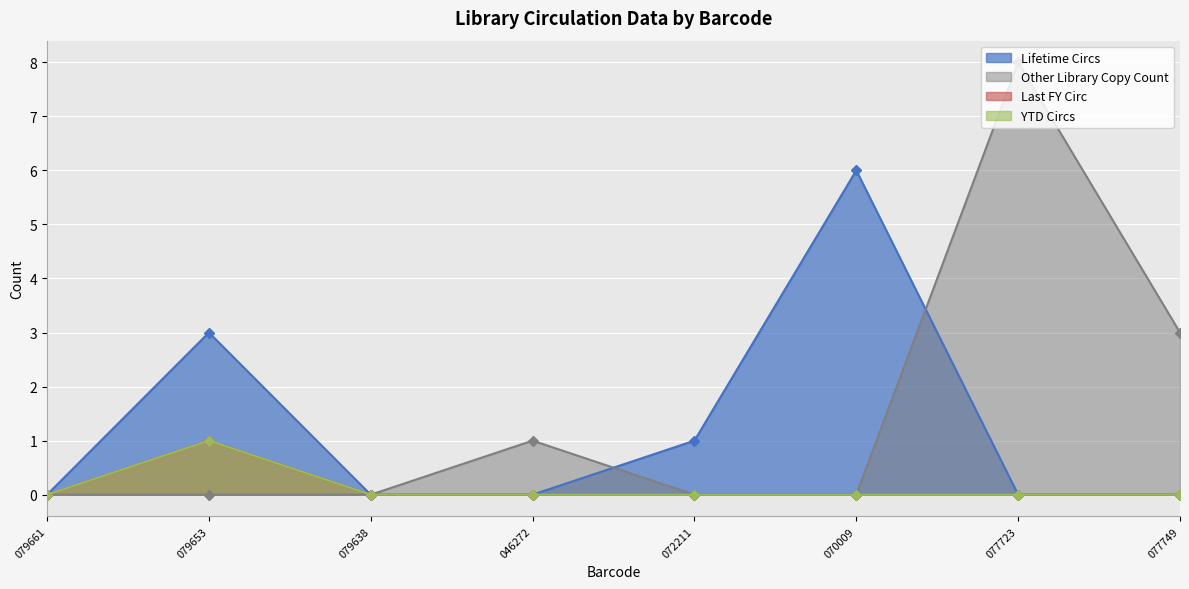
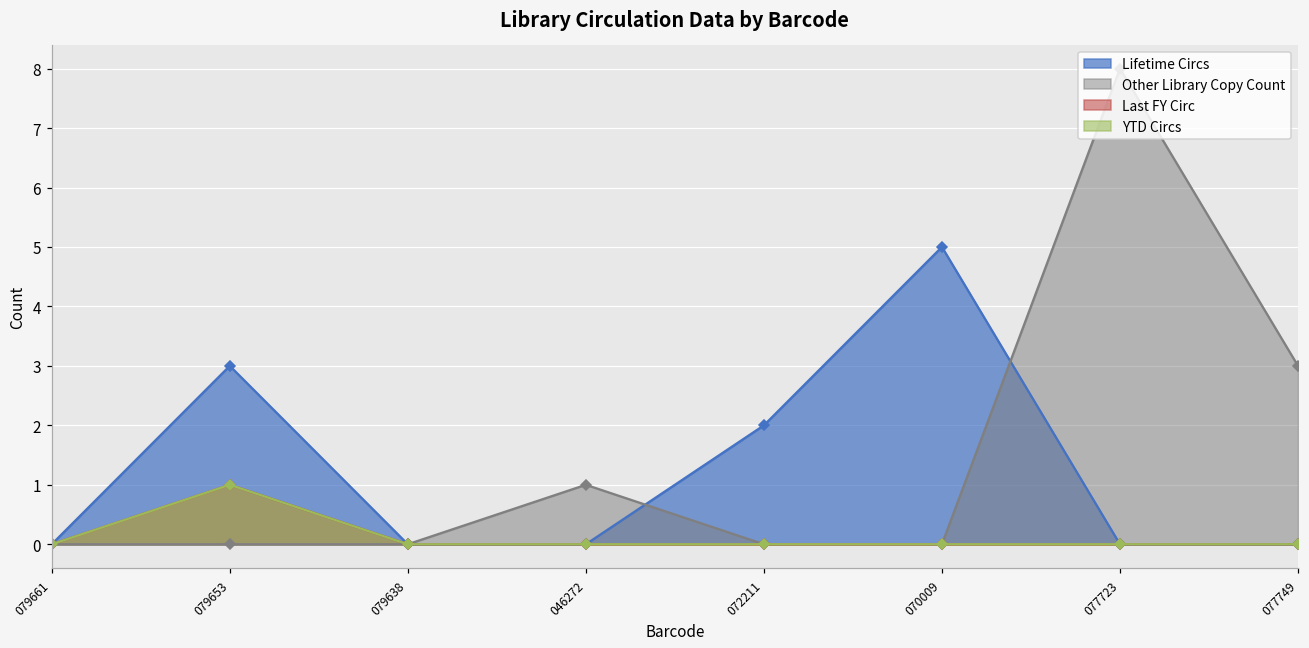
Lifetime Circs, 072211: 1 -> 2
Lifetime Circs, 070009: 6 -> 5
